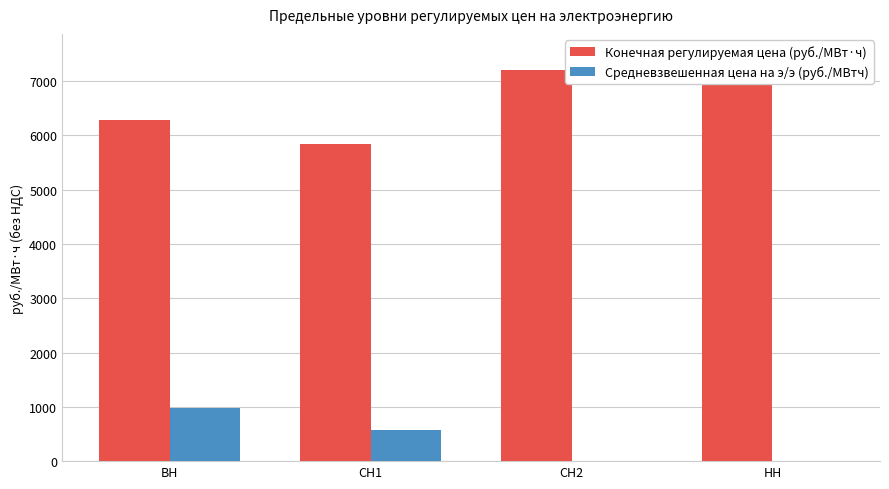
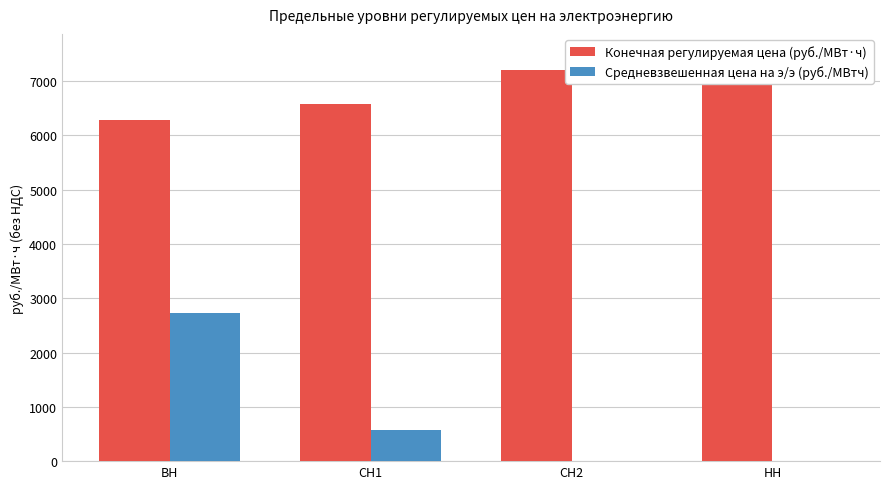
Средневзвешенная цена на э/э (руб./МВтч), ВН: 1000 -> 2700
Конечная регулируемая цена (руб./МВт·ч), СН1: 5800 -> 6600
